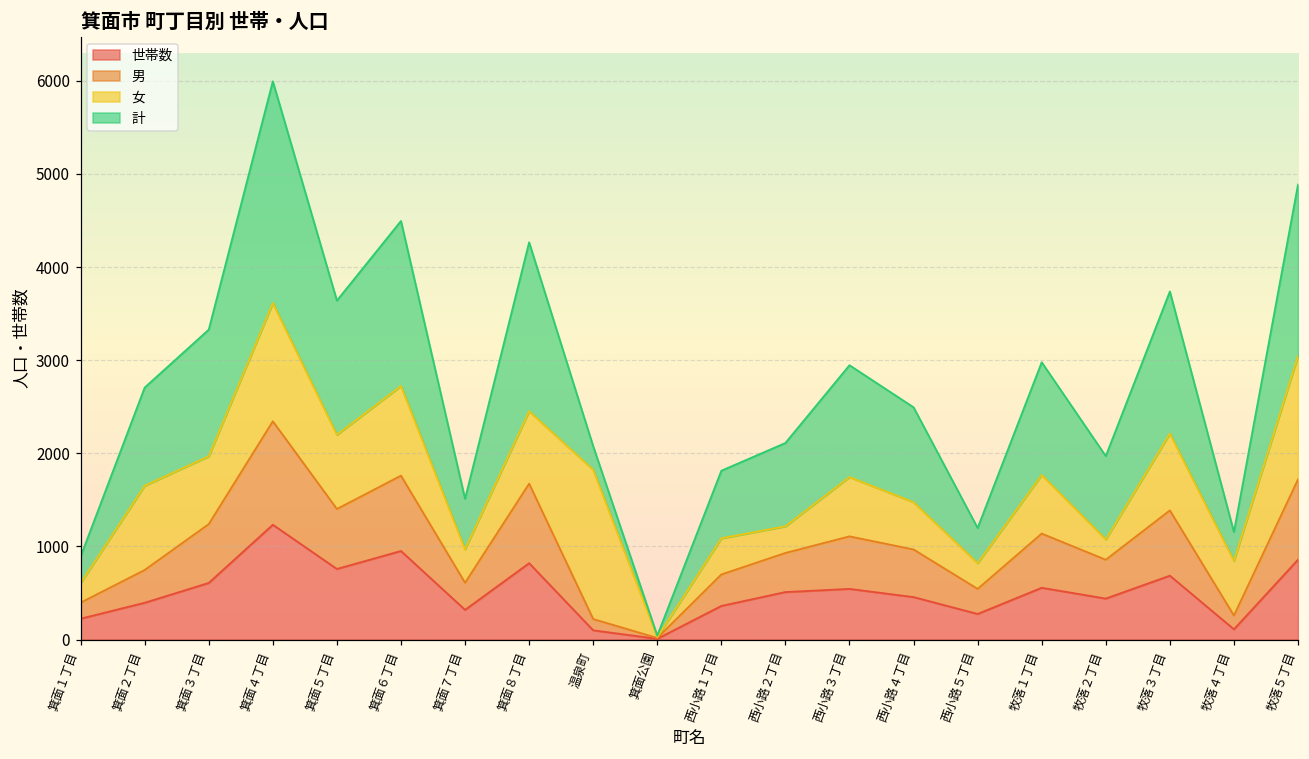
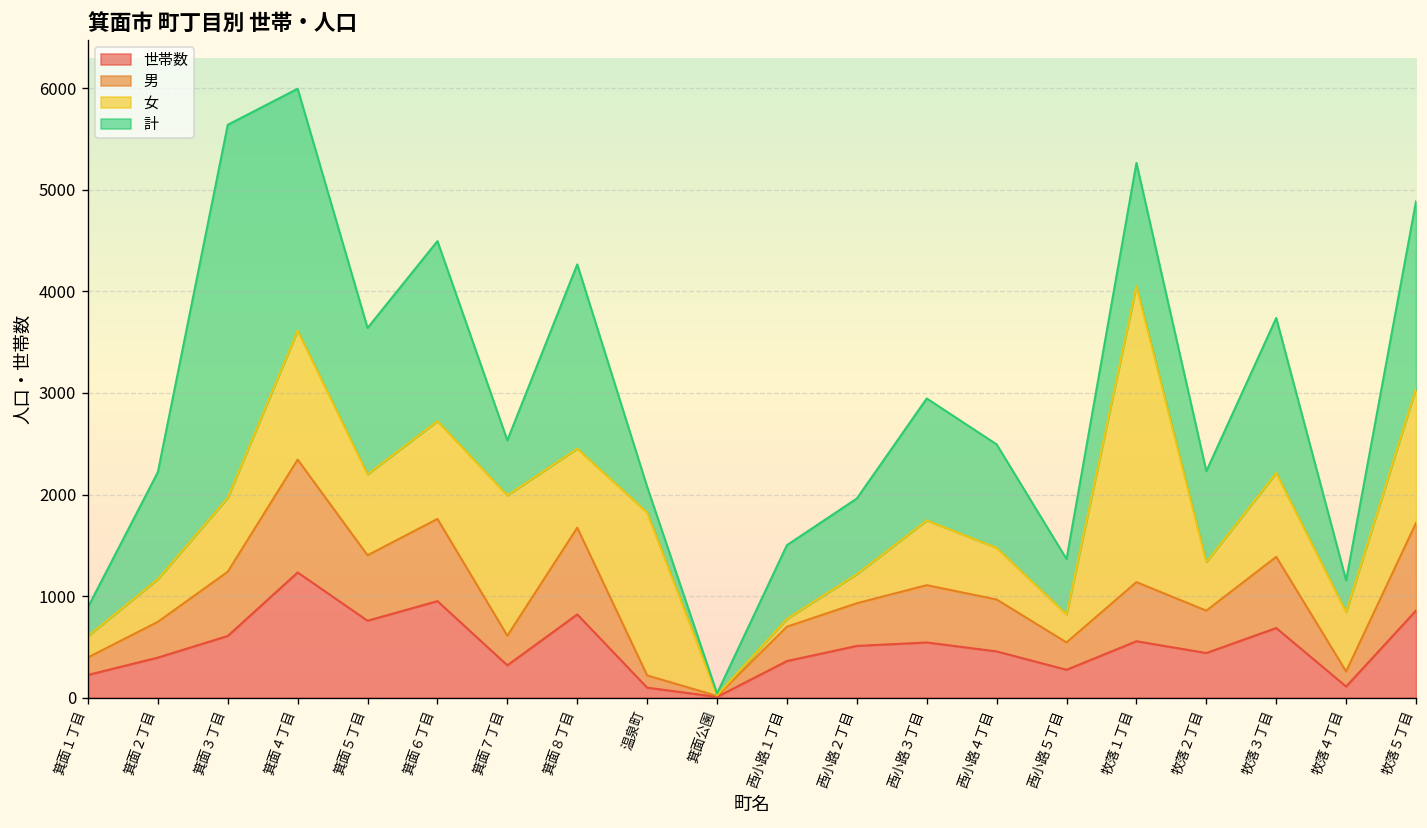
女, 箕面２丁目: 900 -> 400
計, 箕面３丁目: 1400 -> 3700
女, 箕面７丁目: 400 -> 1400
女, 西小路１丁目: 400 -> 100
計, 西小路２丁目: 900 -> 700
計, 西小路５丁目: 400 -> 500
女, 牧落１丁目: 600 -> 2900
女, 牧落２丁目: 200 -> 500
